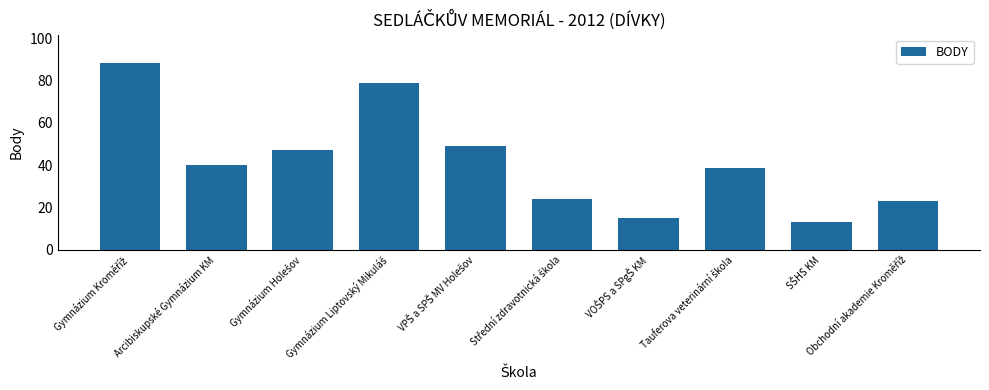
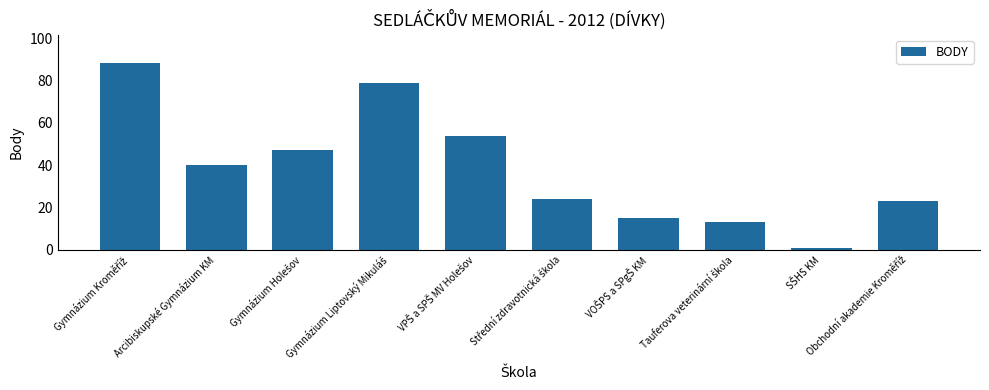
VPŠ a SPŠ MV Holešov: 49 -> 54
Tauferova veterinární škola: 39 -> 13
SŠHS KM: 13 -> 1
